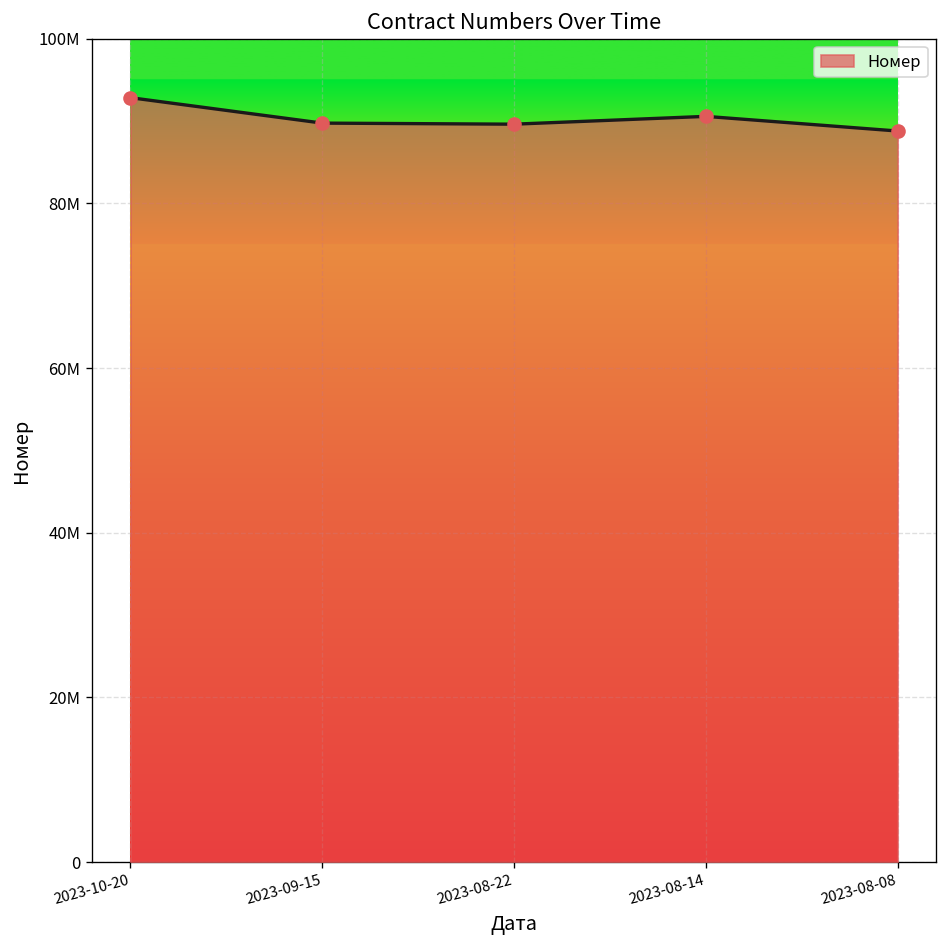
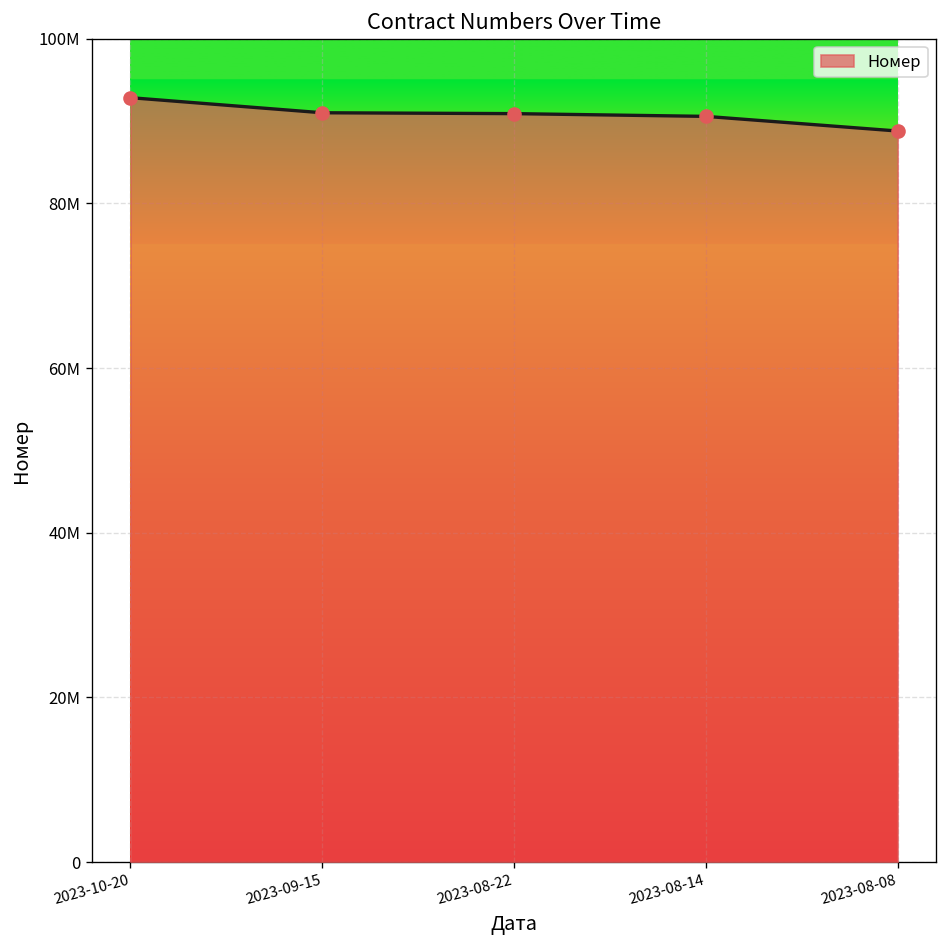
2023-09-15: 90000000 -> 91000000
2023-08-22: 90000000 -> 91000000
